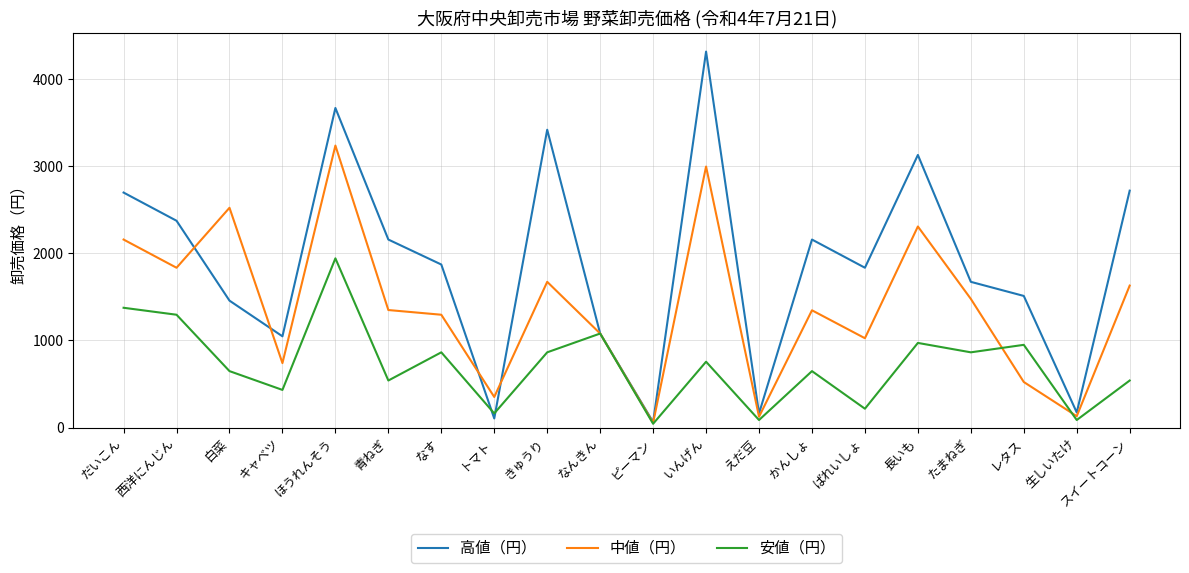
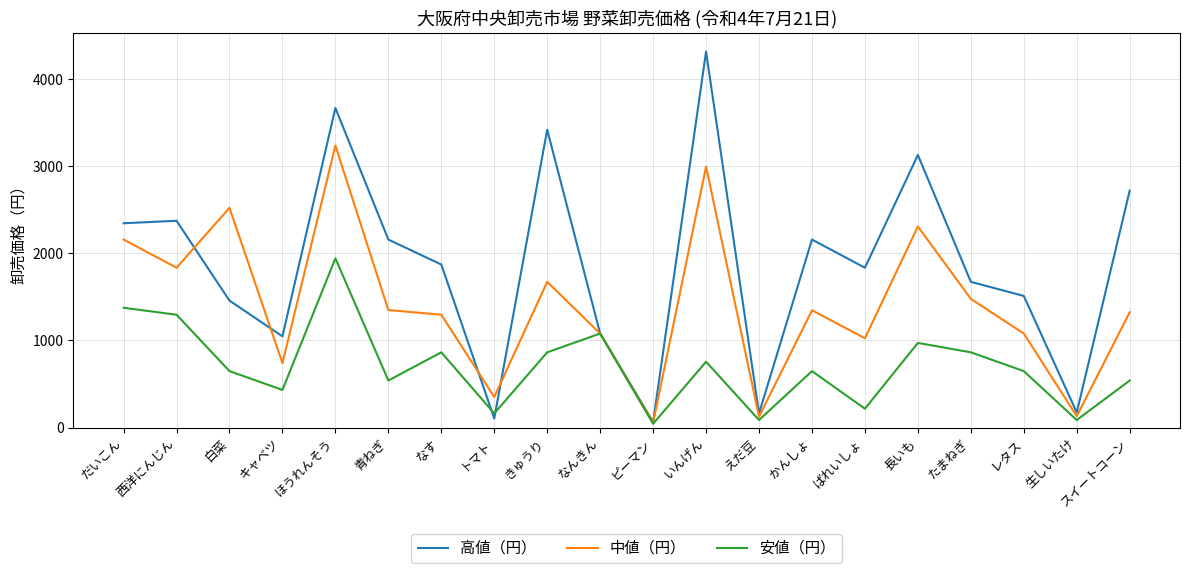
高値（円）, だいこん: 2700 -> 2300
中値（円）, レタス: 500 -> 1100
安値（円）, レタス: 1000 -> 600
中値（円）, スイートコーン: 1600 -> 1300
